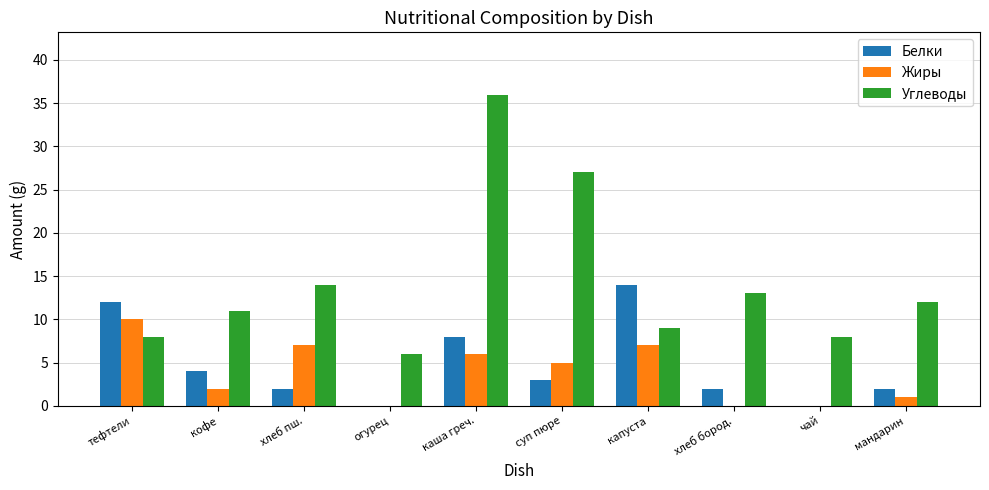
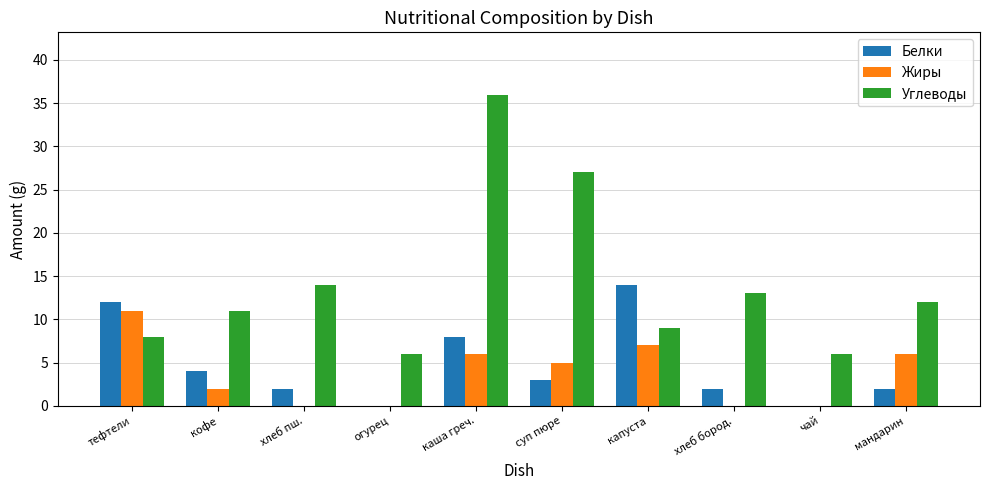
Жиры, тефтели: 10 -> 11
Жиры, хлеб пш.: 7 -> 0
Углеводы, чай: 8 -> 6
Жиры, мандарин: 1 -> 6
